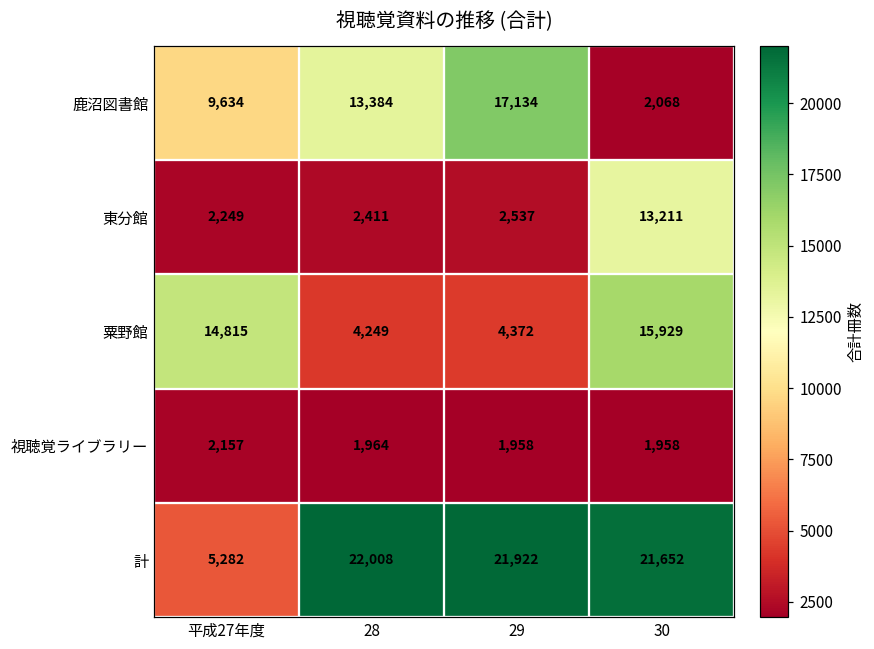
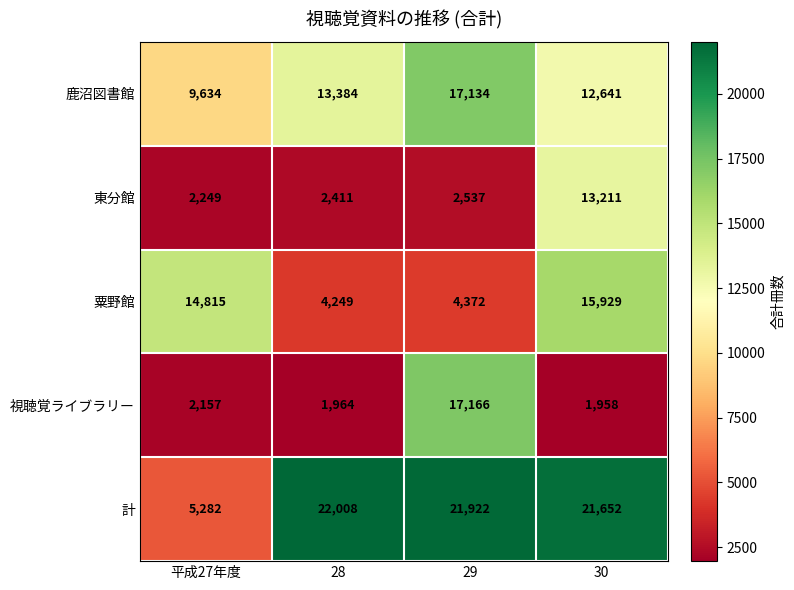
鹿沼図書館, 30: 2,068 -> 12,641
視聴覚ライブラリー, 29: 1,958 -> 17,166
